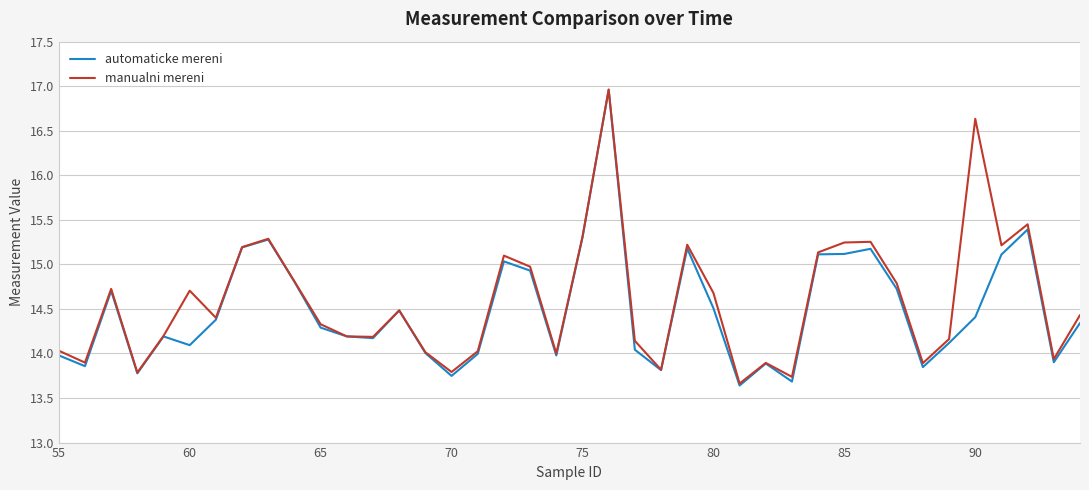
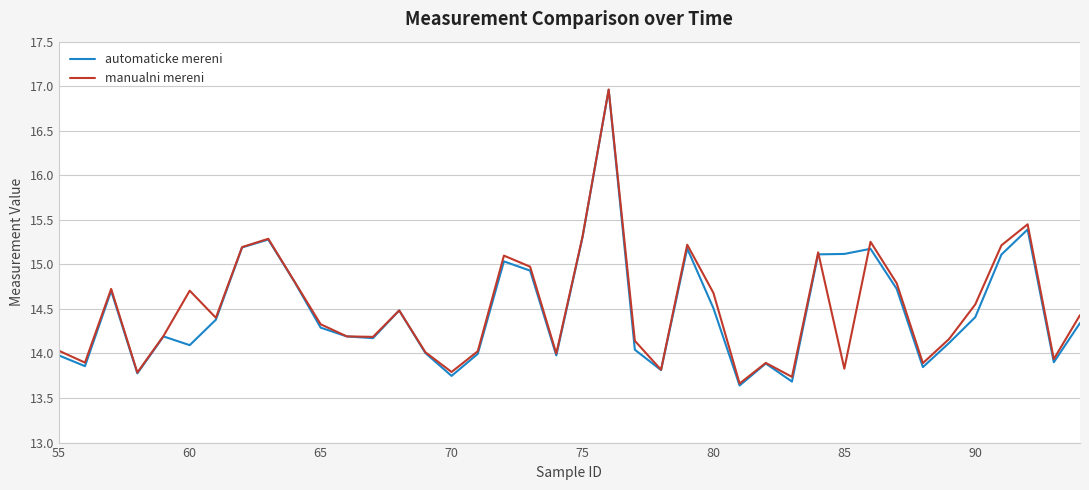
manualni mereni, 85: 15.2 -> 13.8
manualni mereni, 90: 16.6 -> 14.6
